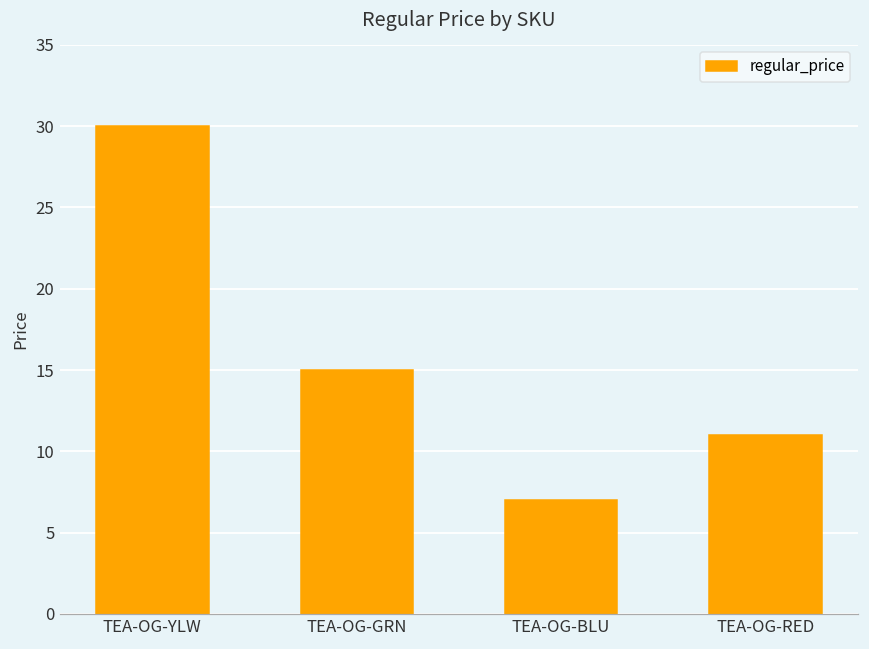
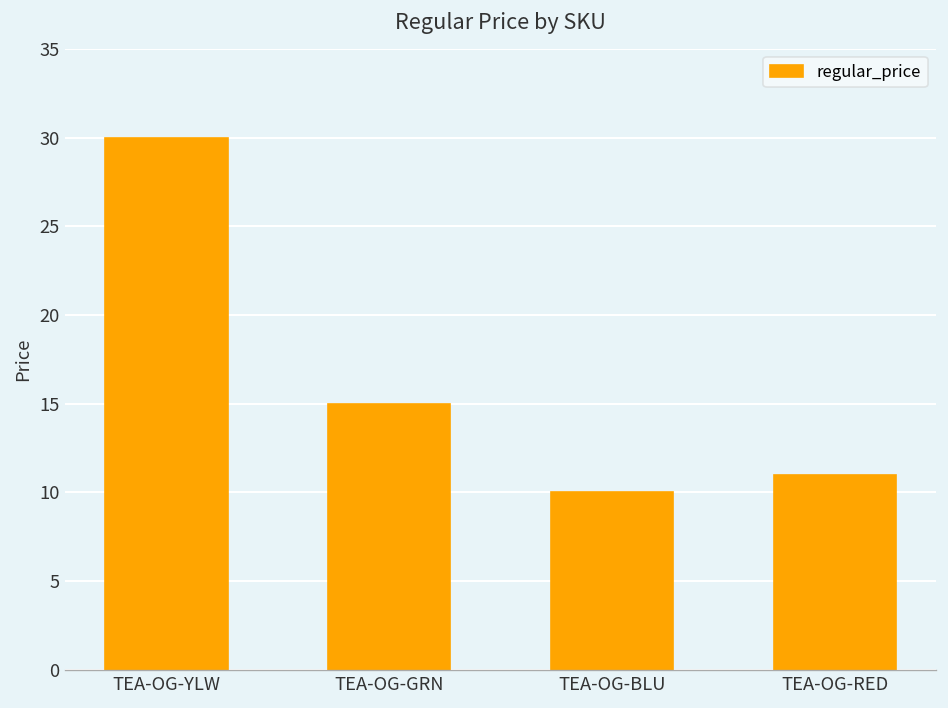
TEA-OG-BLU: 7 -> 10
